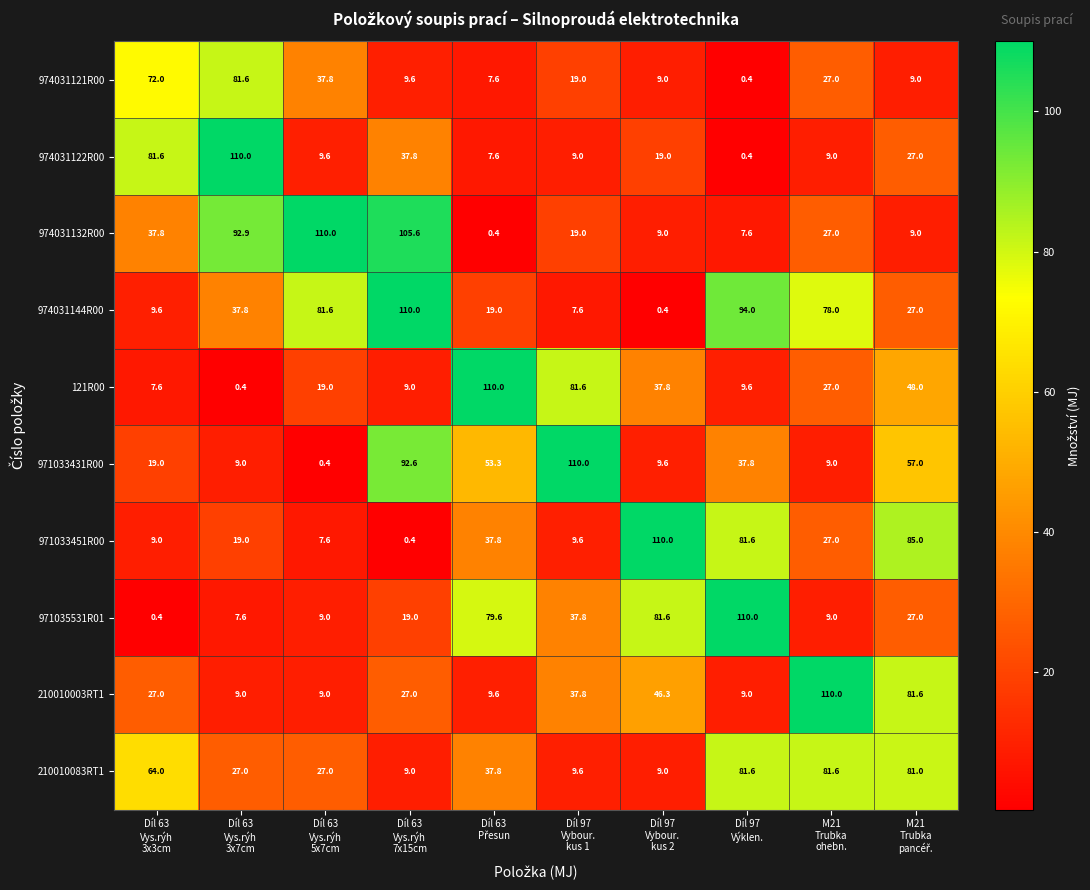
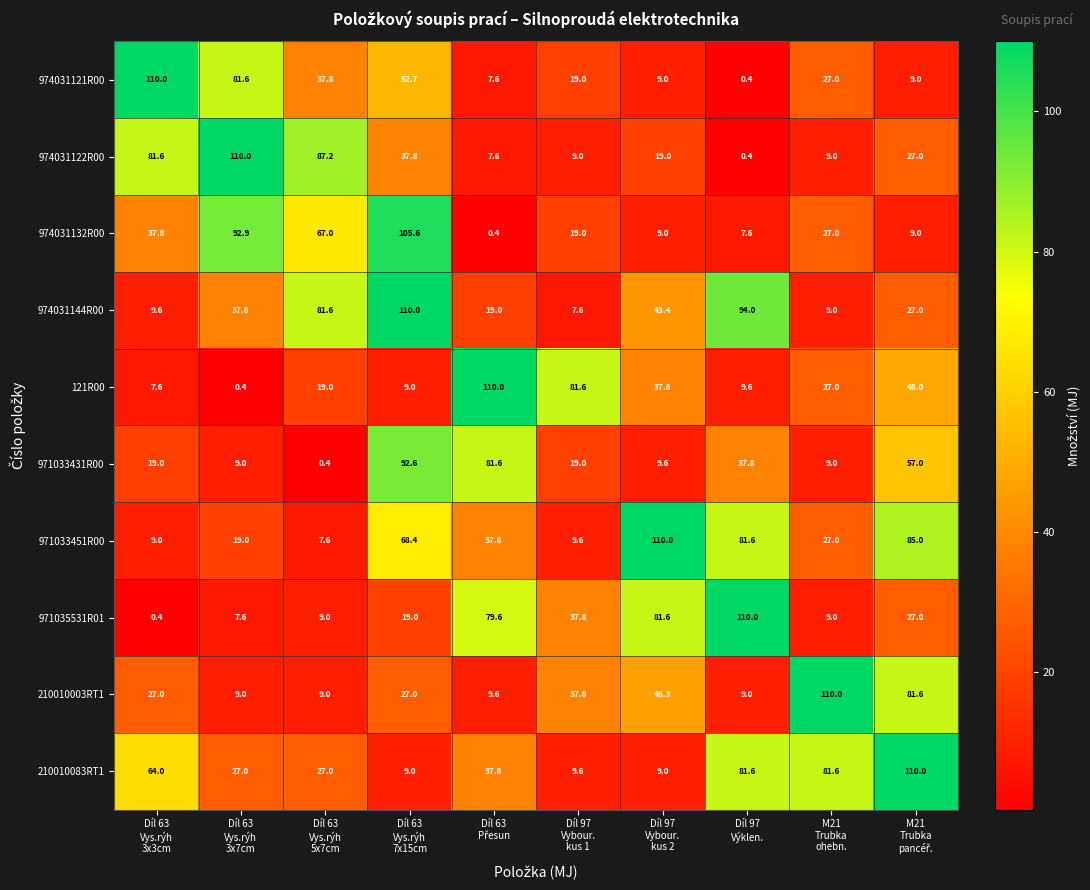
974031121R00, Díl 63 Vys.rýh 3x3cm: 72.0 -> 110.0
974031121R00, Díl 63 Vys.rýh 7x15cm: 9.6 -> 52.7
974031122R00, Díl 63 Vys.rýh 5x7cm: 9.6 -> 87.2
974031132R00, Díl 63 Vys.rýh 5x7cm: 110.0 -> 67.0
974031144R00, Díl 97 Vybour. kus 2: 0.4 -> 43.4
974031144R00, M21 Trubka ohebn.: 78.0 -> 9.0
971033431R00, Díl 63 Přesun: 53.3 -> 81.6
971033431R00, Díl 97 Vybour. kus 1: 110.0 -> 19.0
971033451R00, Díl 63 Vys.rýh 7x15cm: 0.4 -> 68.4
210010083RT1, M21 Trubka pancéř.: 81.0 -> 110.0
